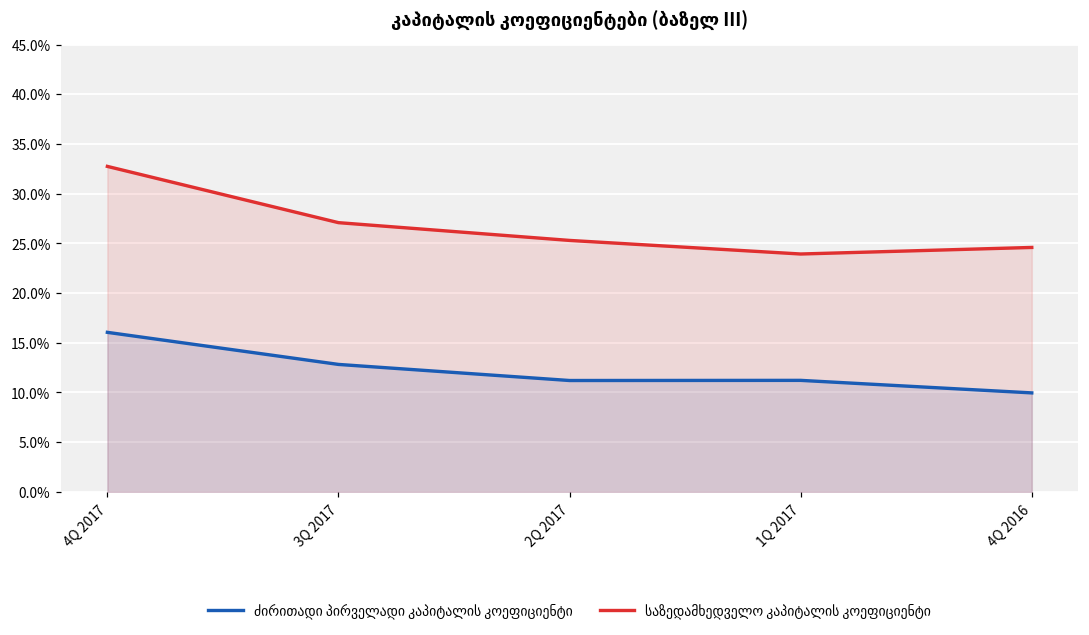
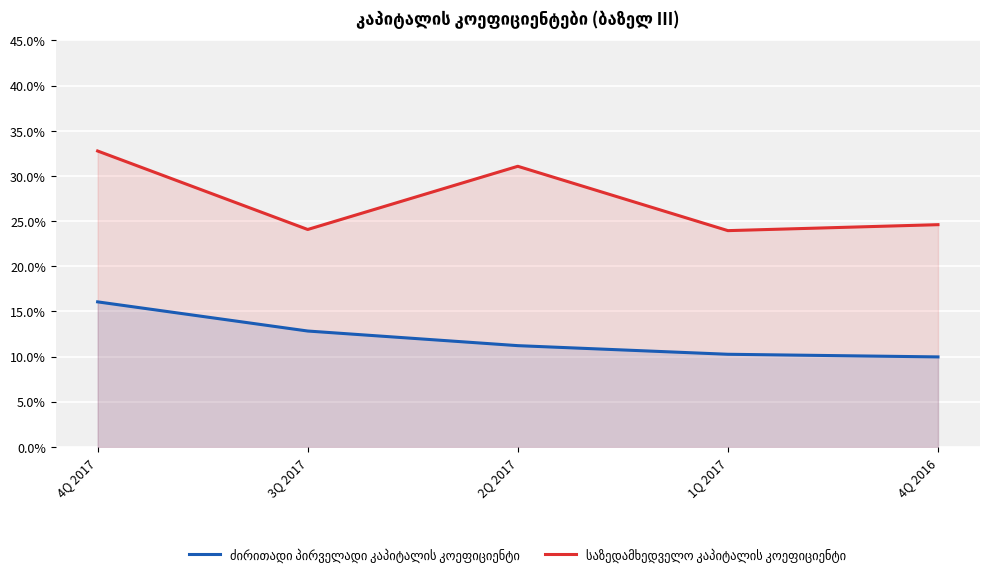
საზედამხედველო კაპიტალის კოეფიციენტი, 3Q 2017: 27% -> 24%
საზედამხედველო კაპიტალის კოეფიციენტი, 2Q 2017: 25% -> 31%
ძირითადი პირველადი კაპიტალის კოეფიციენტი, 1Q 2017: 11% -> 10%
